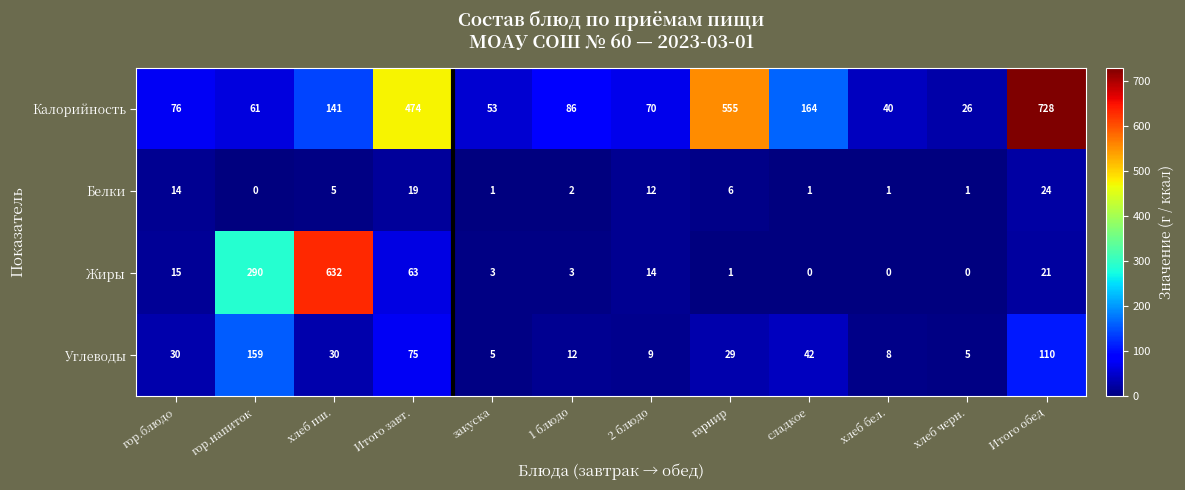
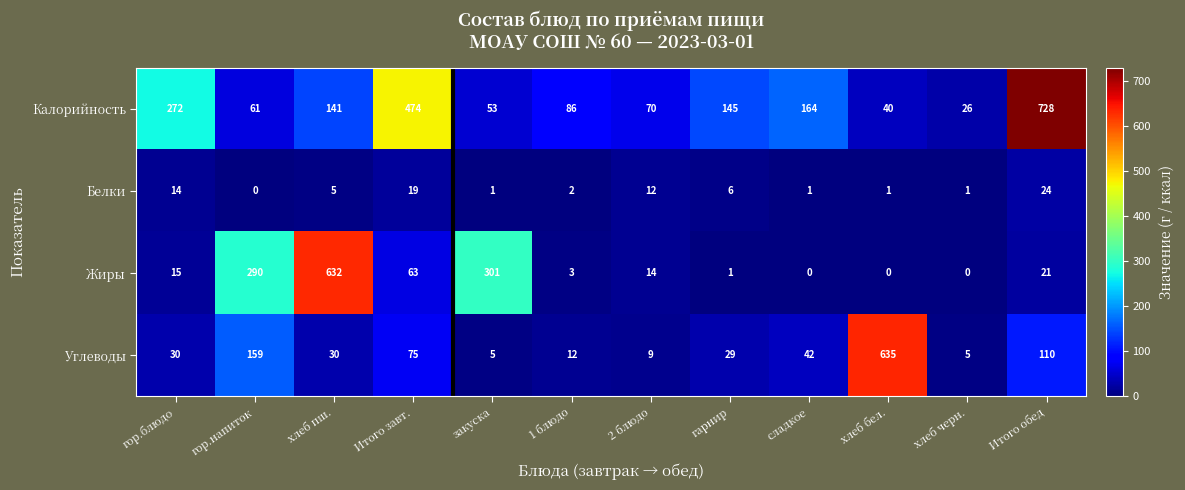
Калорийность, гор.блюдо: 76 -> 272
Калорийность, гарнир: 555 -> 145
Жиры, закуска: 3 -> 301
Углеводы, хлеб бел.: 8 -> 635
